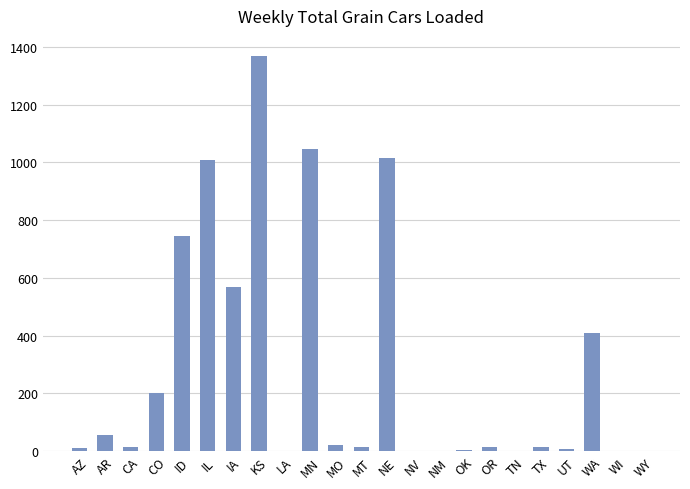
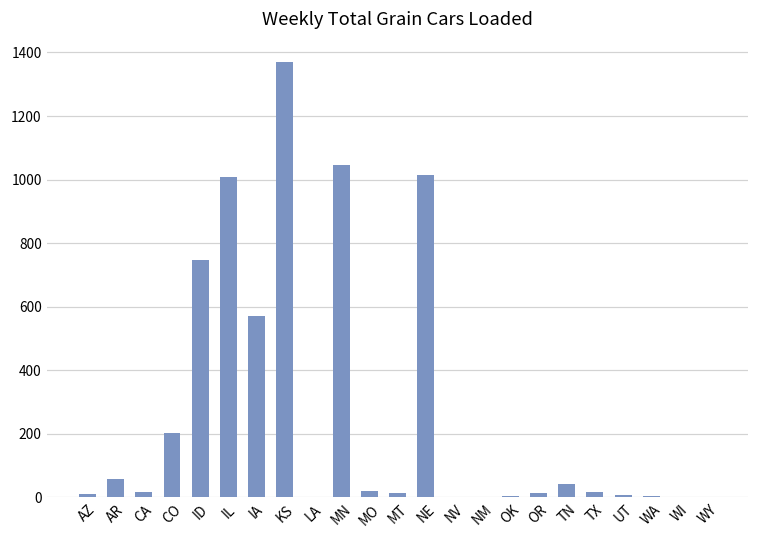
TN: 0 -> 40
WA: 410 -> 10
